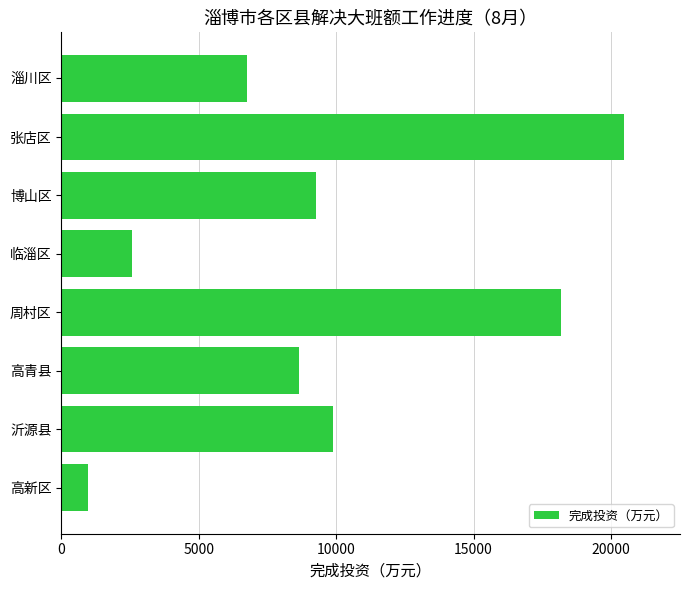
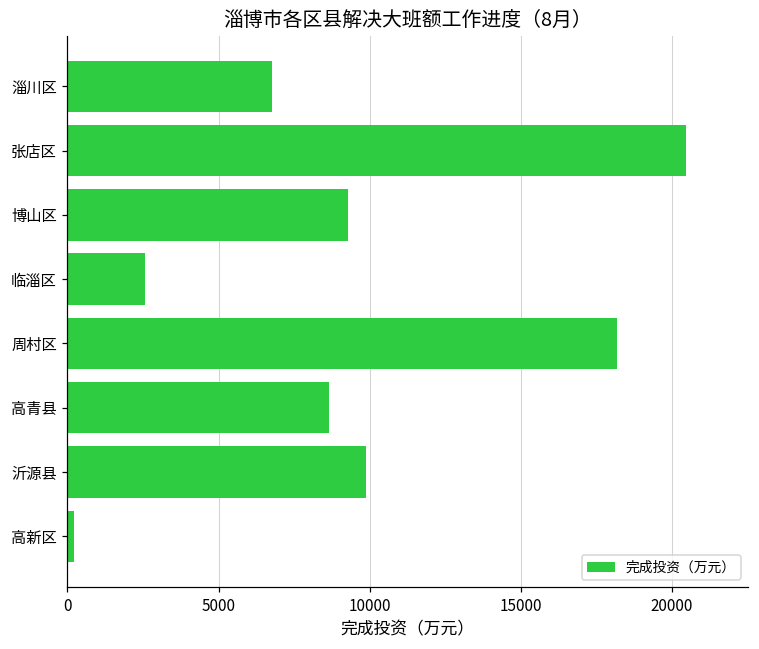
高新区: 1000 -> 200
